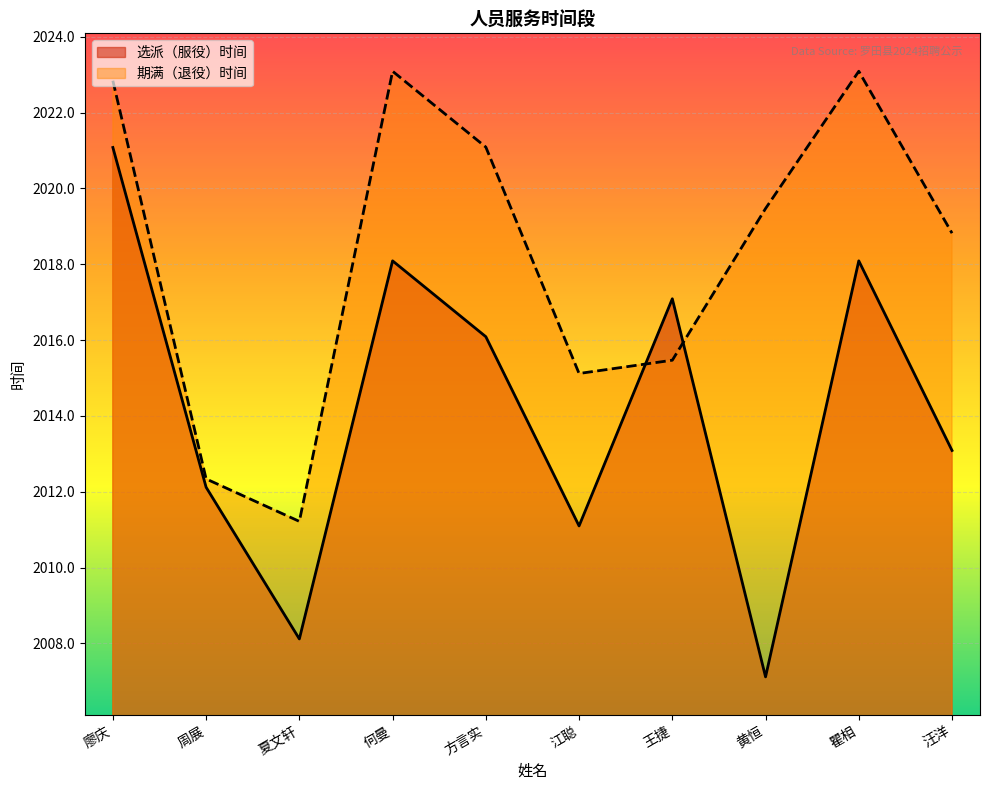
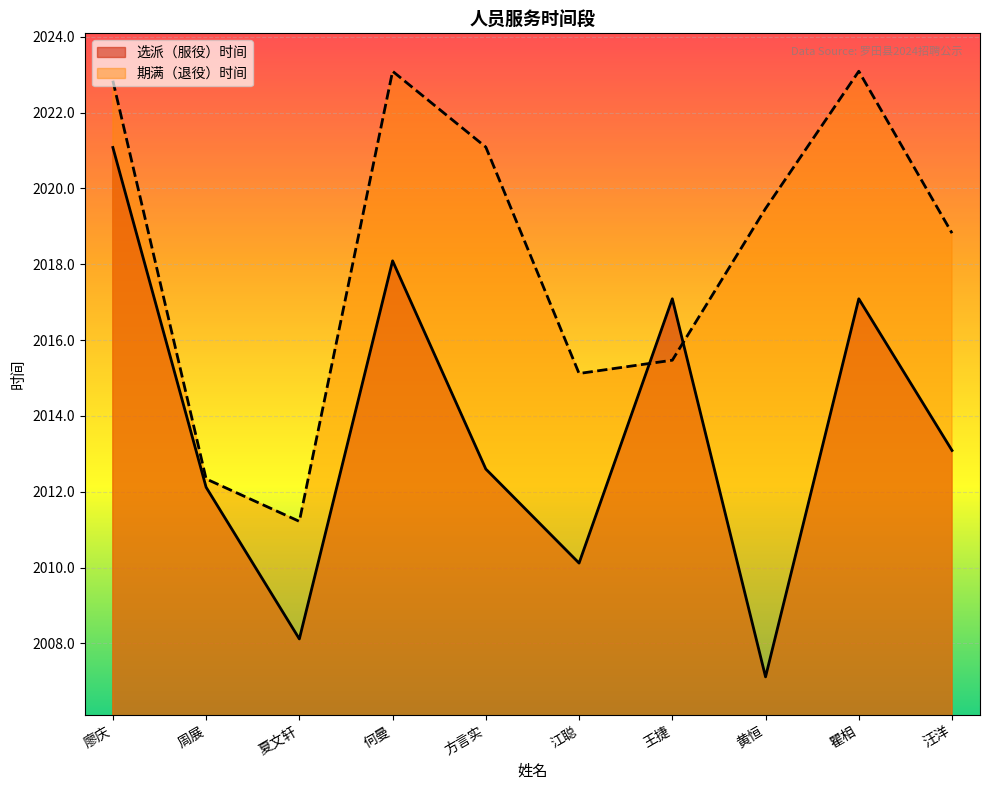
选派（服役）时间, 方言实: 2016.1 -> 2012.6
选派（服役）时间, 江聪: 2011.1 -> 2010.1
选派（服役）时间, 瞿相: 2018.1 -> 2017.1
